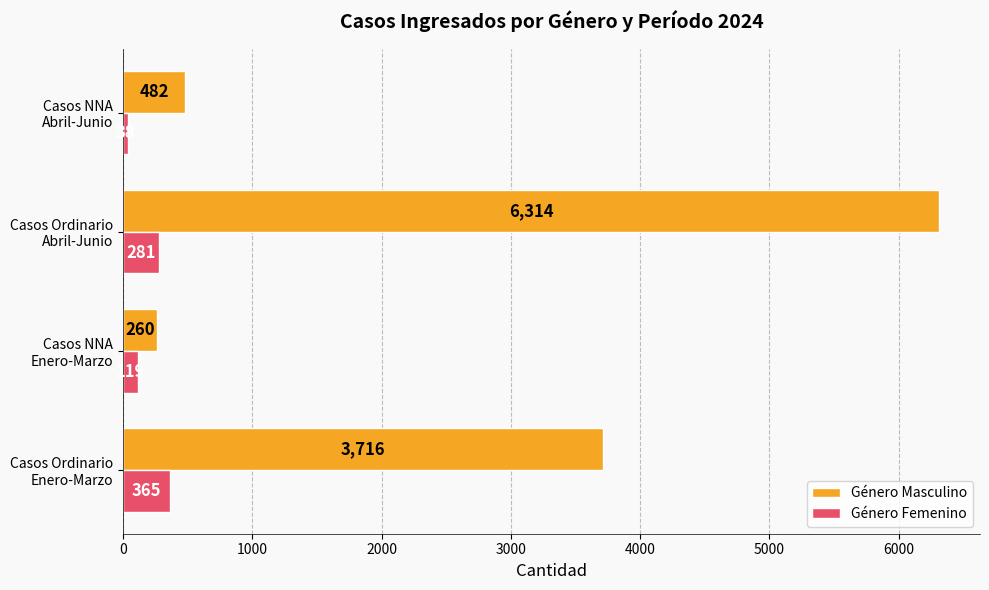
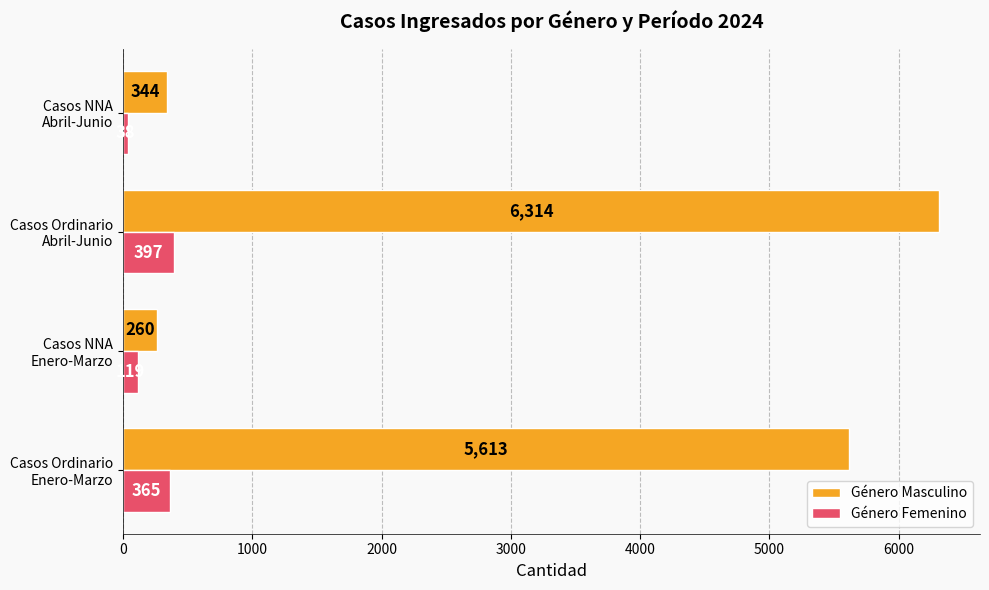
Género Masculino, Casos NNA Abril-Junio: 482 -> 344
Género Femenino, Casos Ordinario Abril-Junio: 281 -> 397
Género Masculino, Casos Ordinario Enero-Marzo: 3,716 -> 5,613
